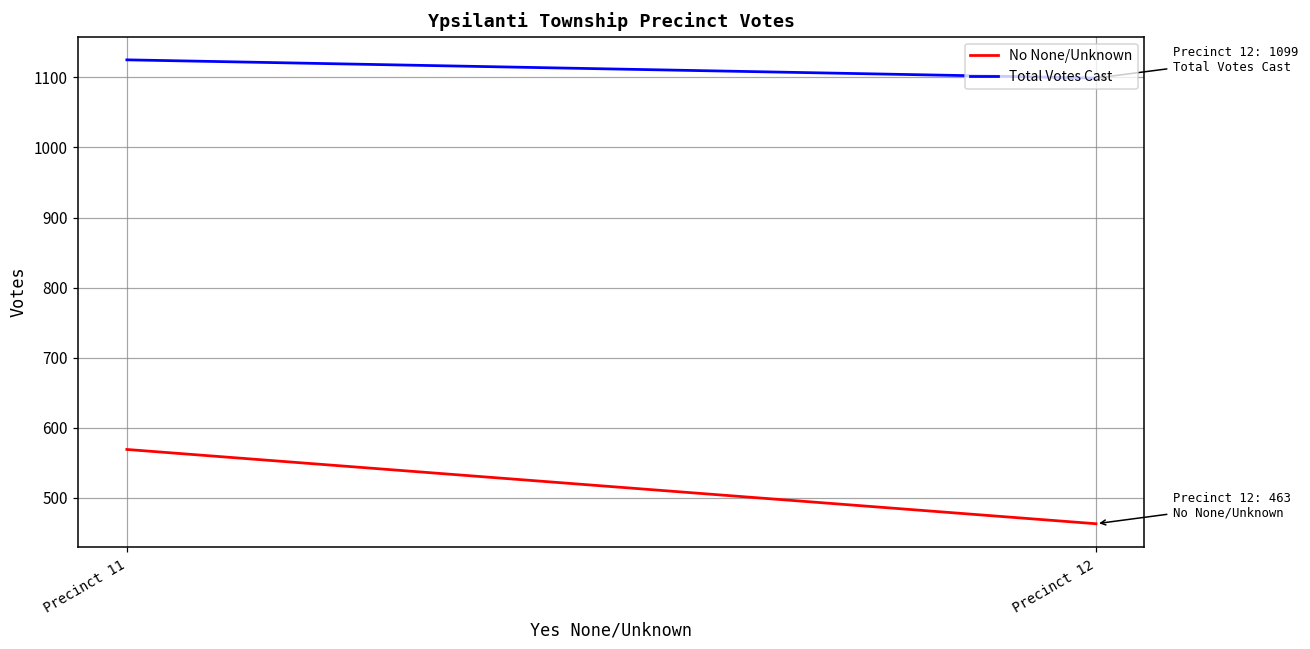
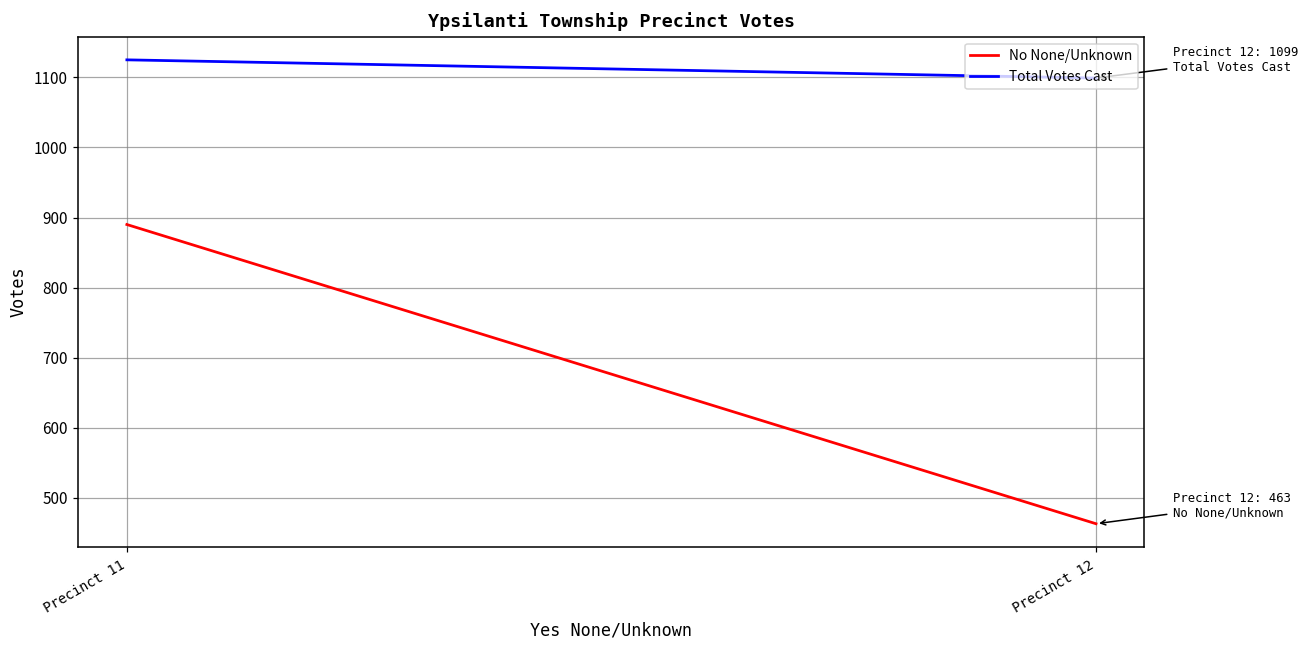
No None/Unknown, Precinct 11: 570 -> 890
